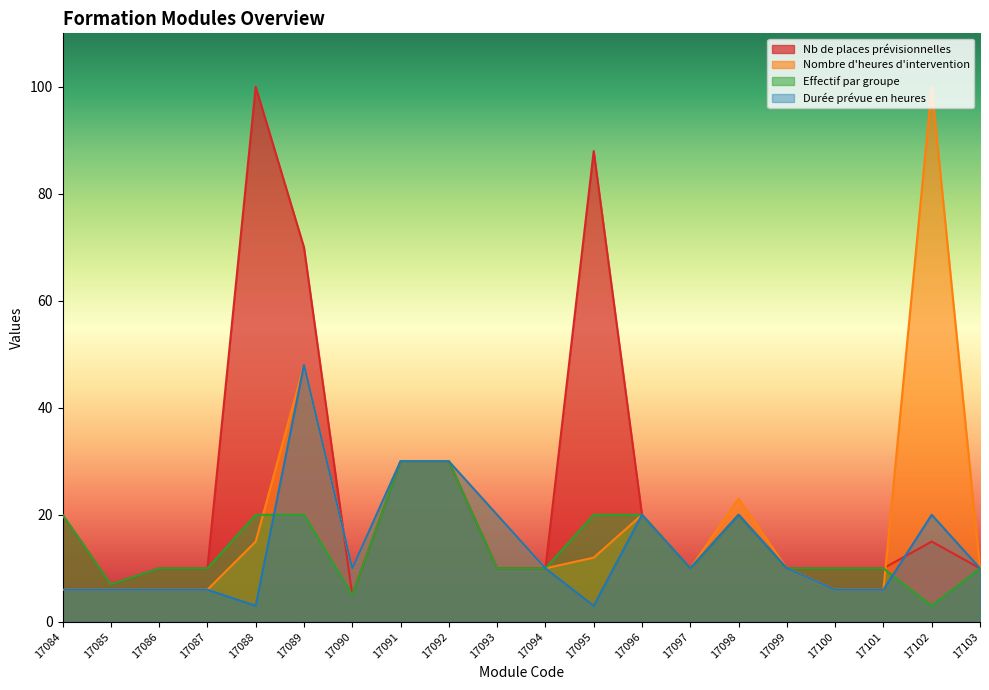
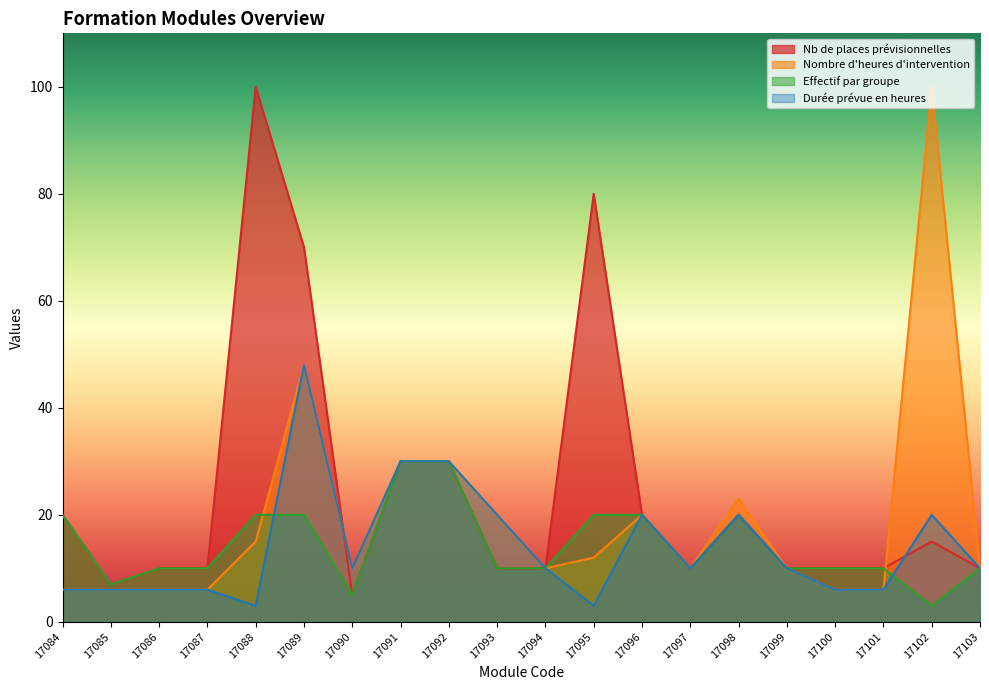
Nb de places prévisionnelles, 17095: 88 -> 80
